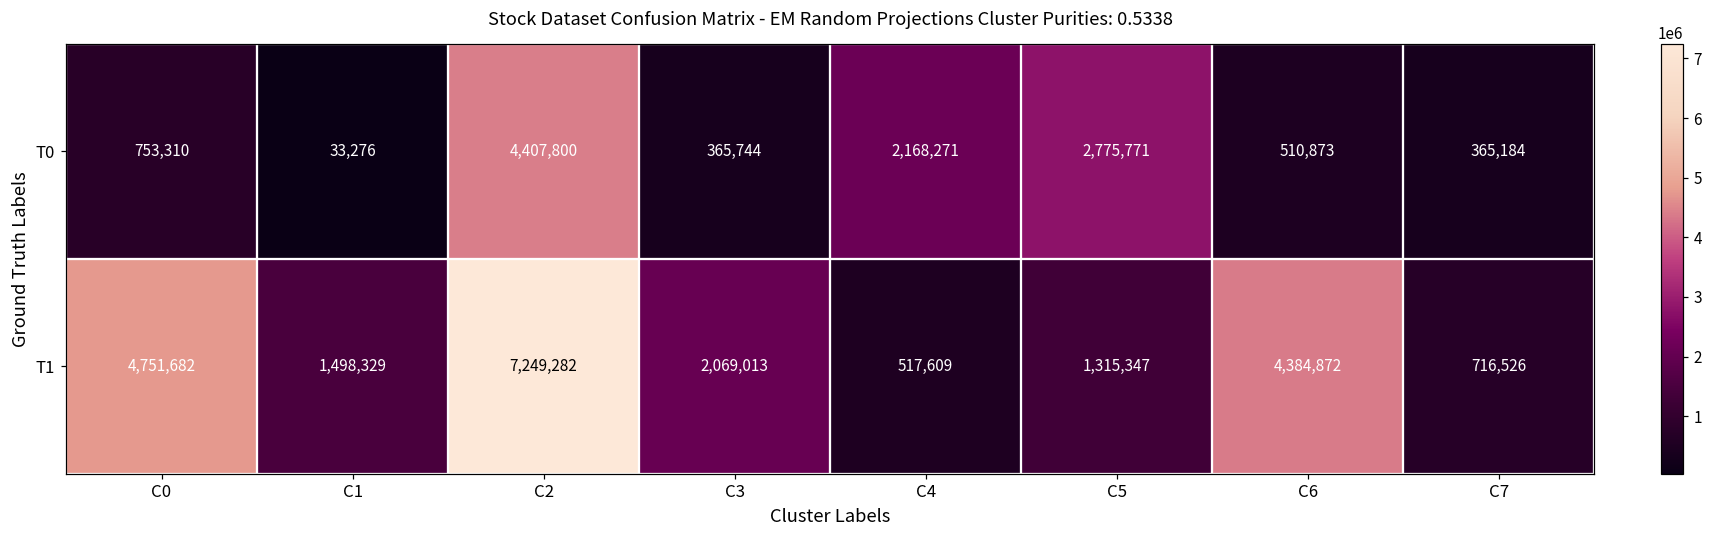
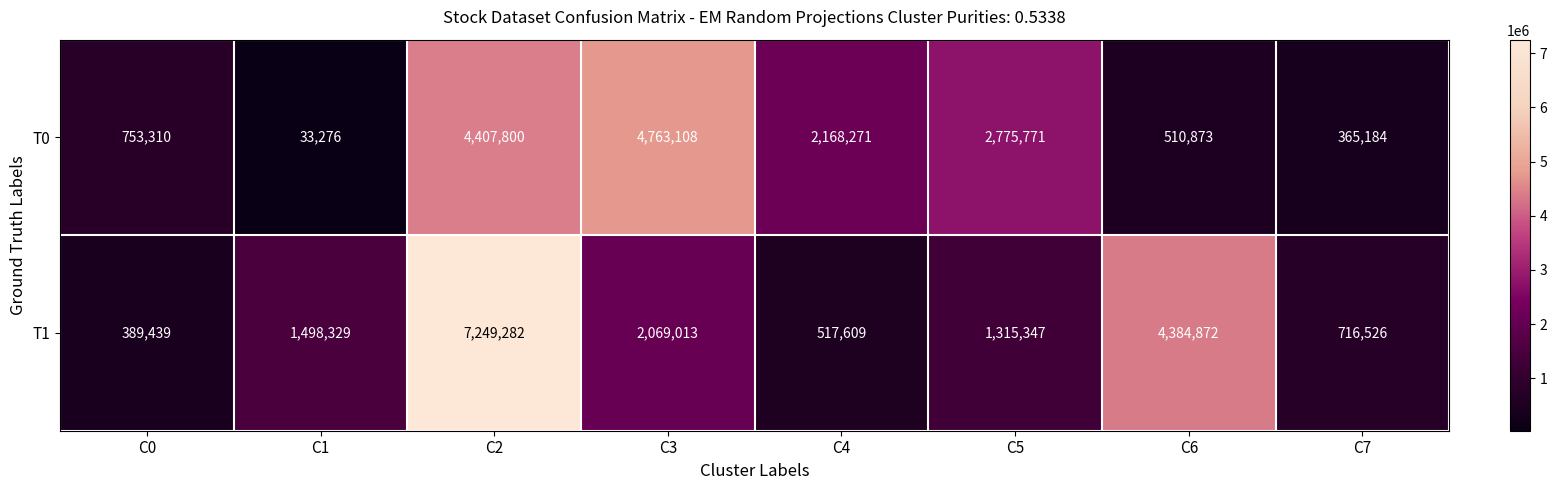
T0, C3: 365,744 -> 4,763,108
T1, C0: 4,751,682 -> 389,439
